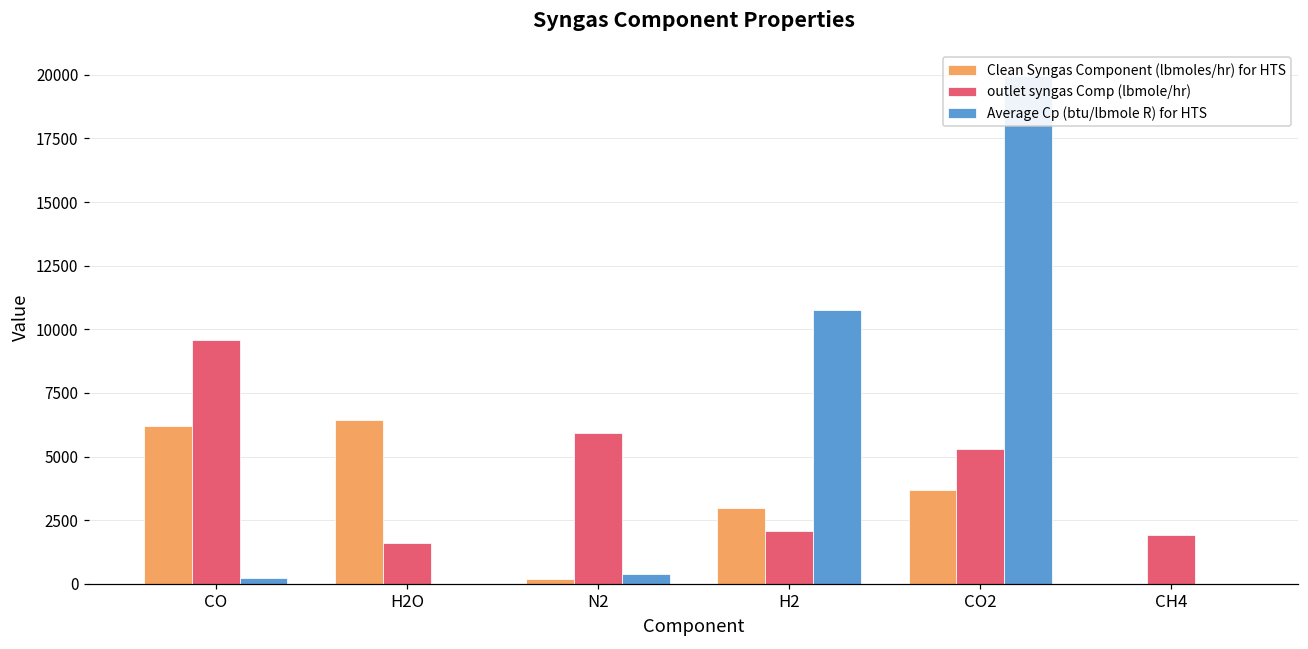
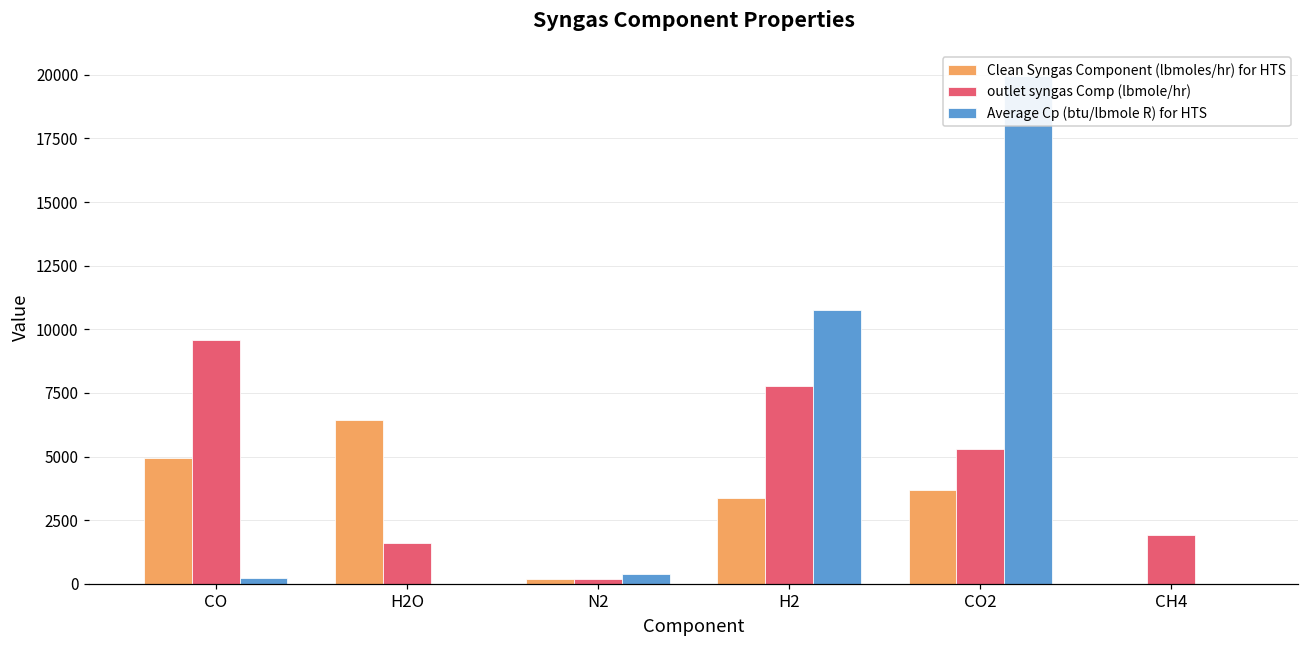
Clean Syngas Component (lbmoles/hr) for HTS, CO: 6200 -> 4900
outlet syngas Comp (lbmole/hr), N2: 5900 -> 200
Clean Syngas Component (lbmoles/hr) for HTS, H2: 3000 -> 3400
outlet syngas Comp (lbmole/hr), H2: 2100 -> 7800
